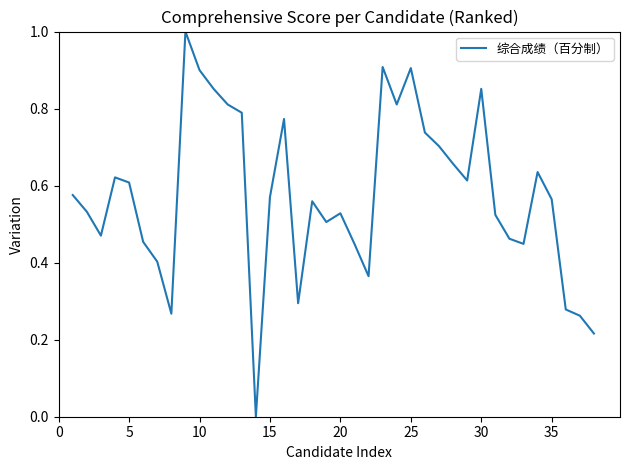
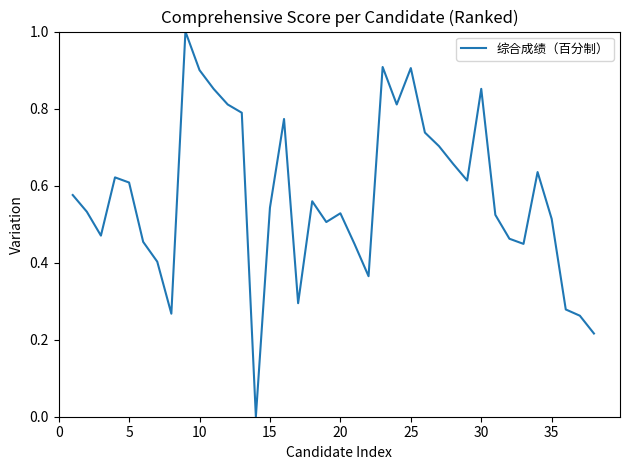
15: 0.57 -> 0.54
35: 0.56 -> 0.51
